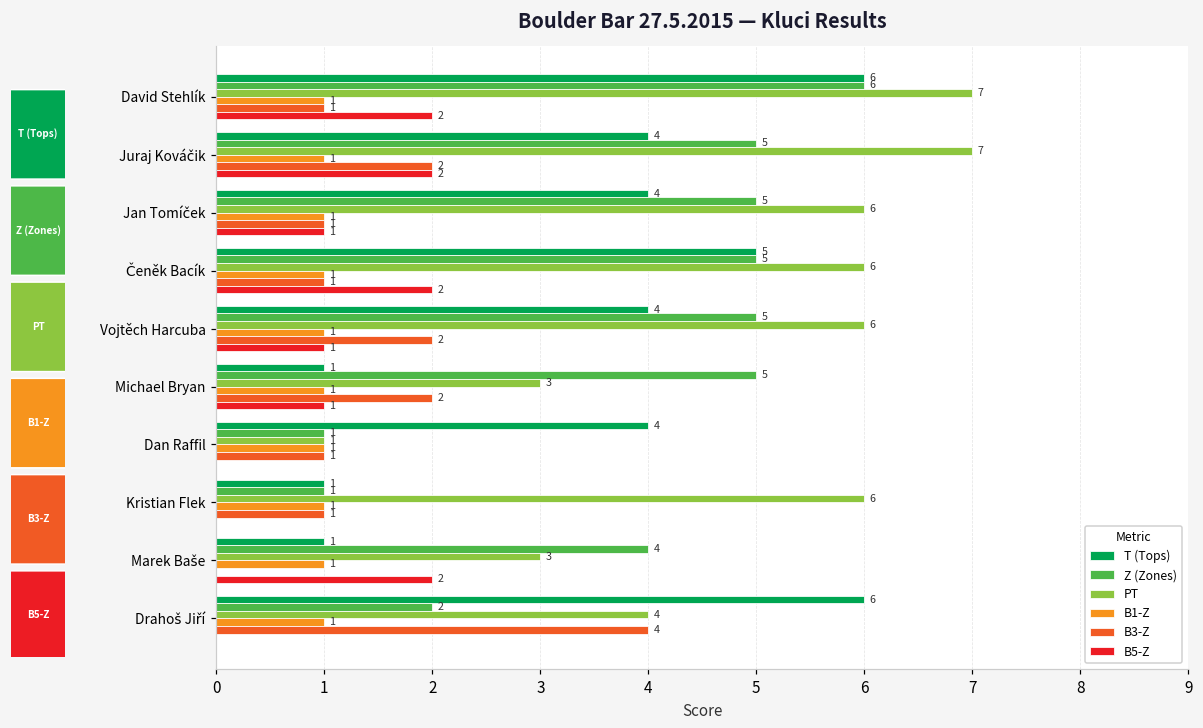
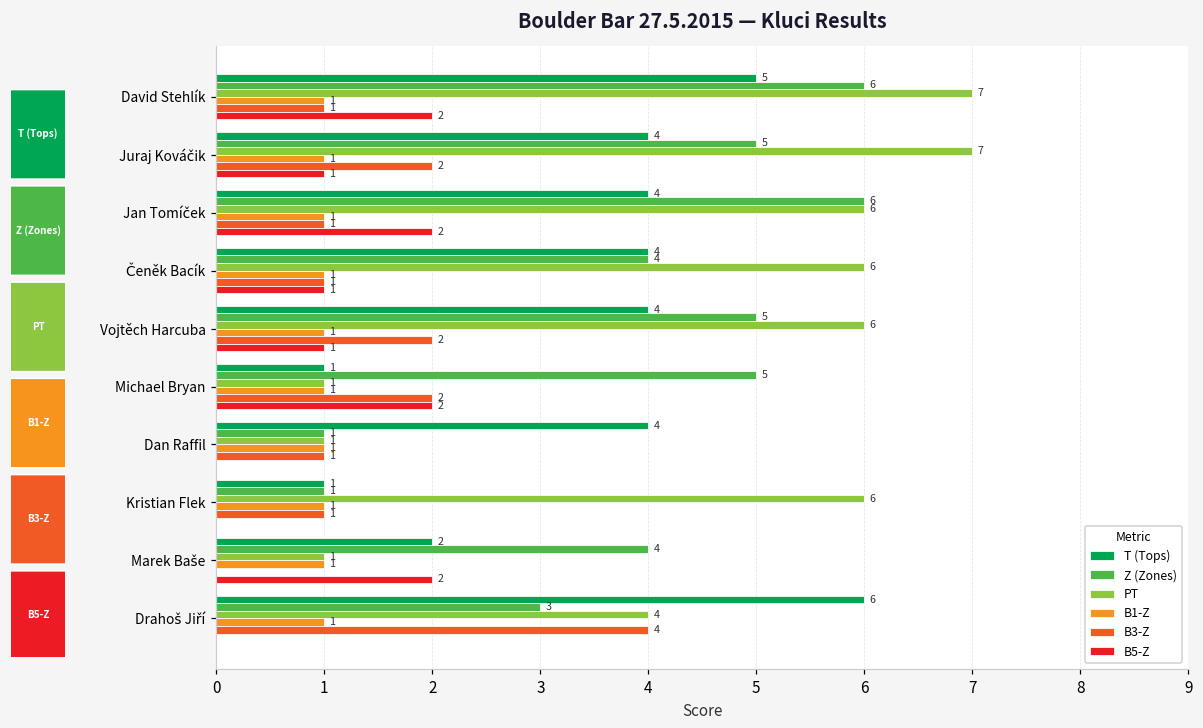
T (Tops), David Stehlík: 6 -> 5
B5-Z, Juraj Kováčik: 2 -> 1
Z (Zones), Jan Tomíček: 5 -> 6
B5-Z, Jan Tomíček: 1 -> 2
T (Tops), Čeněk Bacík: 5 -> 4
Z (Zones), Čeněk Bacík: 5 -> 4
B5-Z, Čeněk Bacík: 2 -> 1
PT, Michael Bryan: 3 -> 1
B5-Z, Michael Bryan: 1 -> 2
T (Tops), Marek Baše: 1 -> 2
PT, Marek Baše: 3 -> 1
Z (Zones), Drahoš Jiří: 2 -> 3
